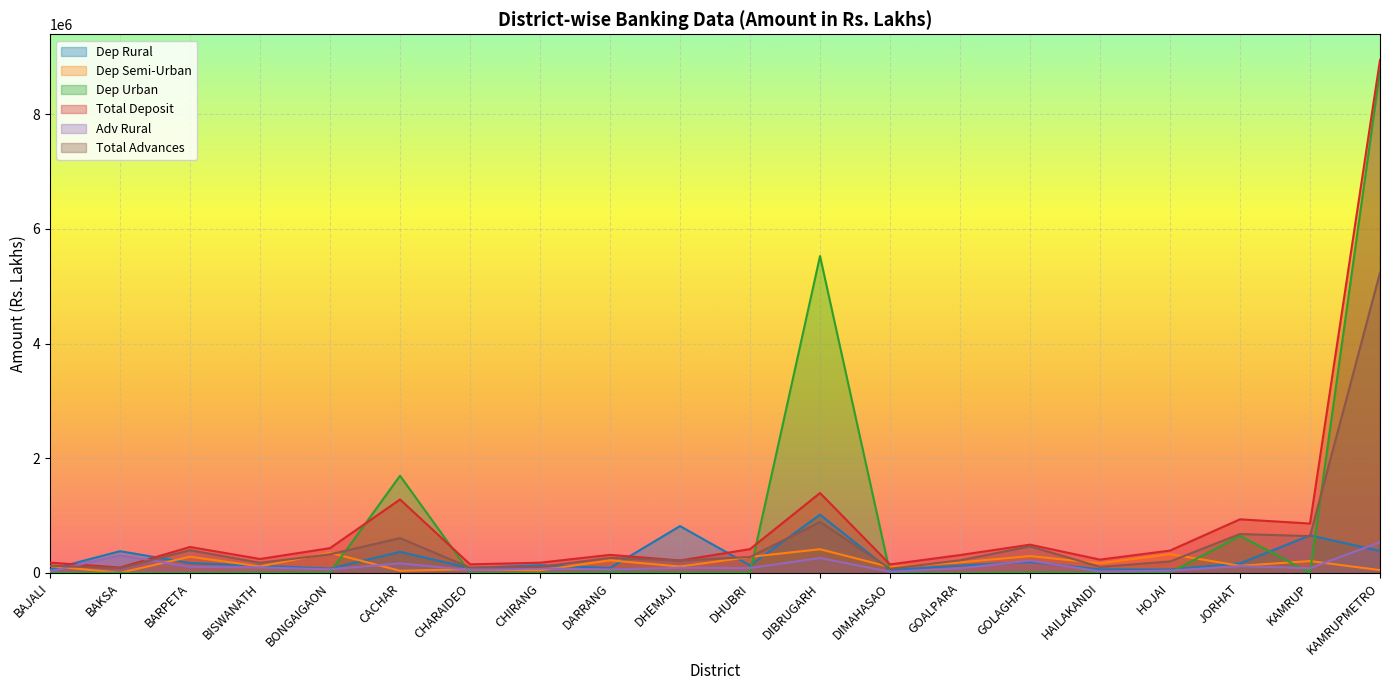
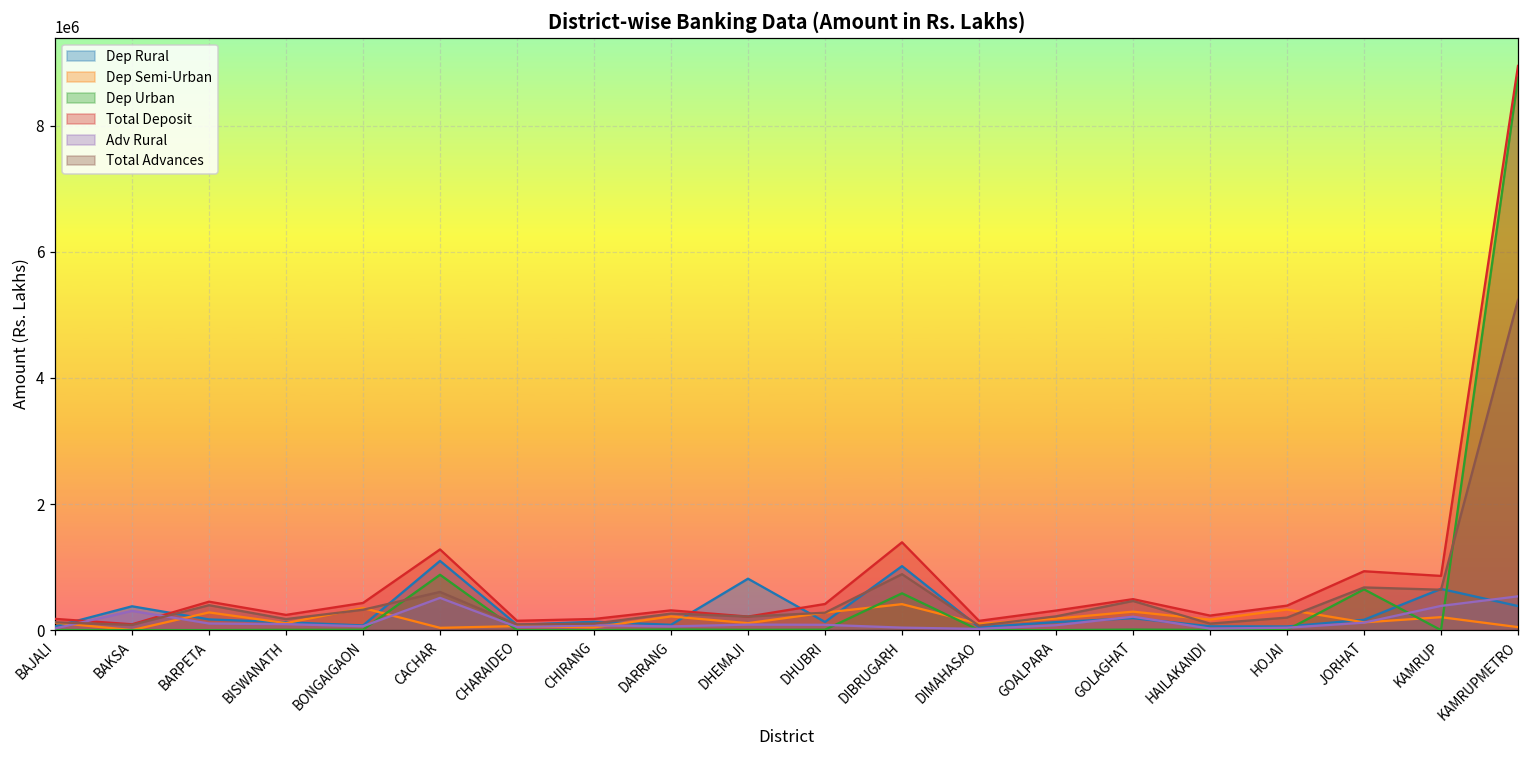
Dep Rural, CACHAR: 400000 -> 1100000
Dep Urban, CACHAR: 1700000 -> 900000
Adv Rural, CACHAR: 200000 -> 500000
Dep Urban, DIBRUGARH: 5500000 -> 600000
Adv Rural, DIBRUGARH: 300000 -> 0
Adv Rural, KAMRUP: 100000 -> 400000
